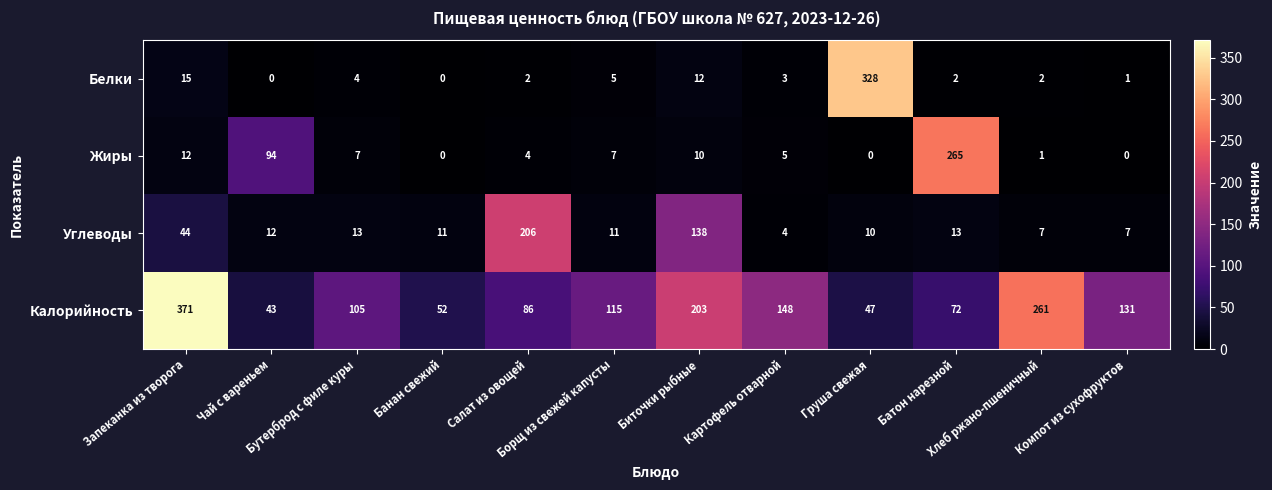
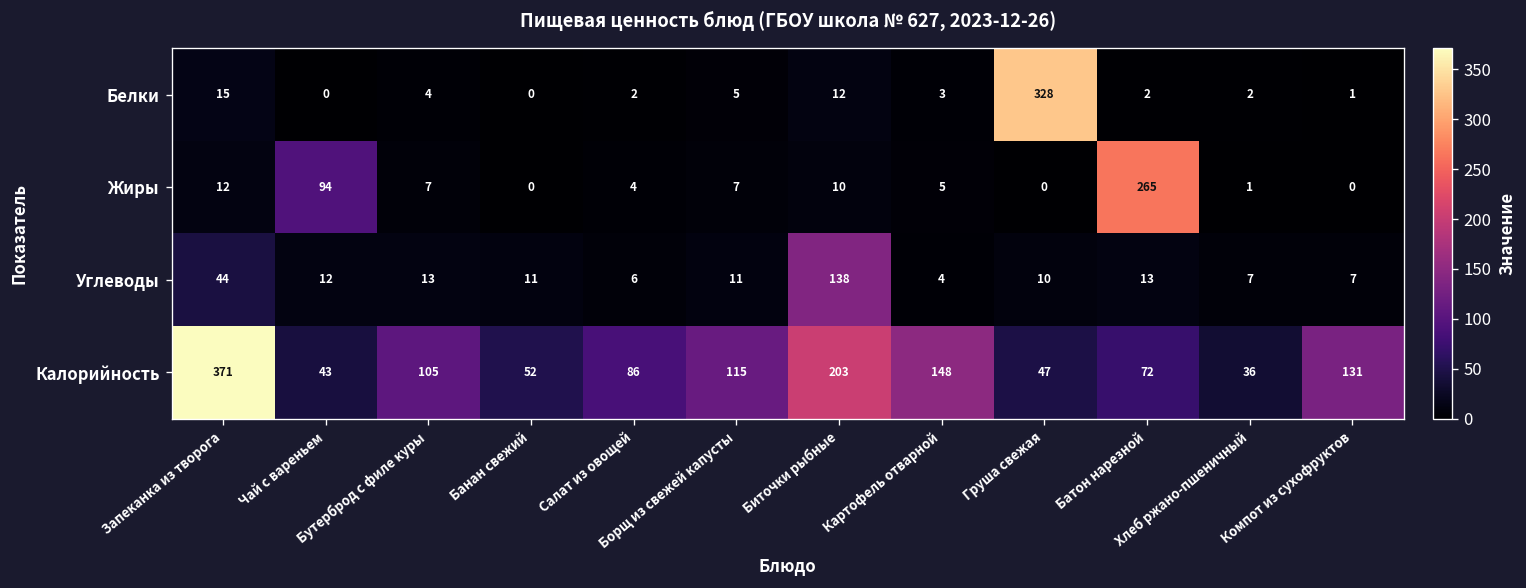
Углеводы, Салат из овощей: 206 -> 6
Калорийность, Хлеб ржано-пшеничный: 261 -> 36
